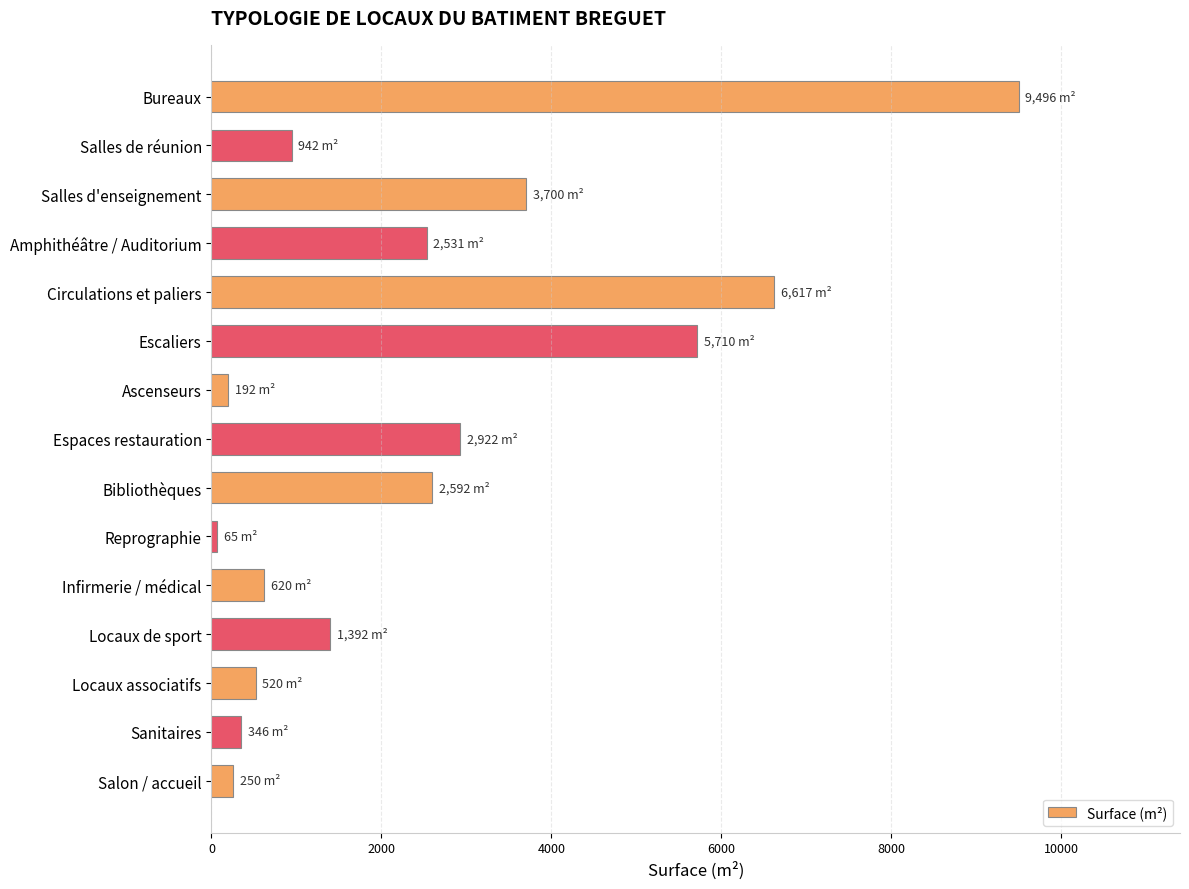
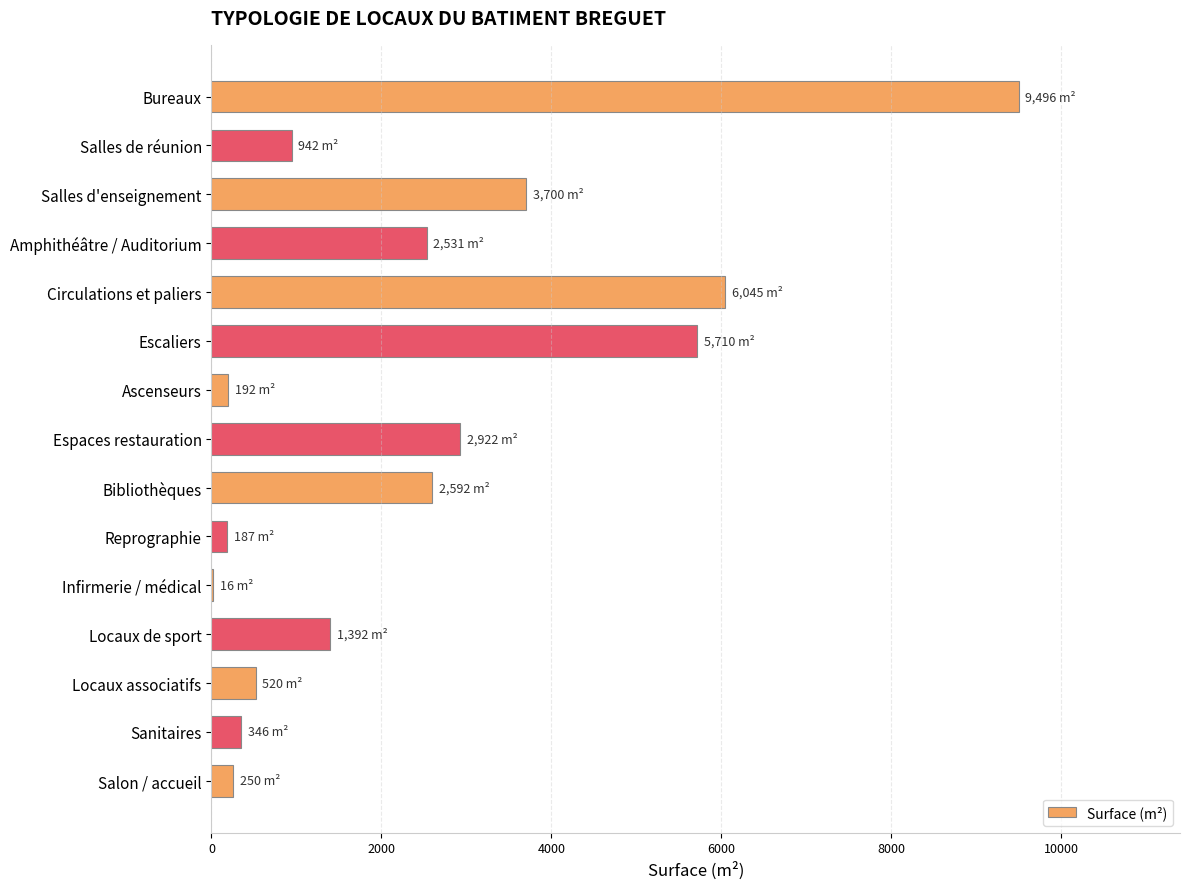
Circulations et paliers: 6,617 -> 6,045
Reprographie: 65 -> 187
Infirmerie / médical: 620 -> 16
